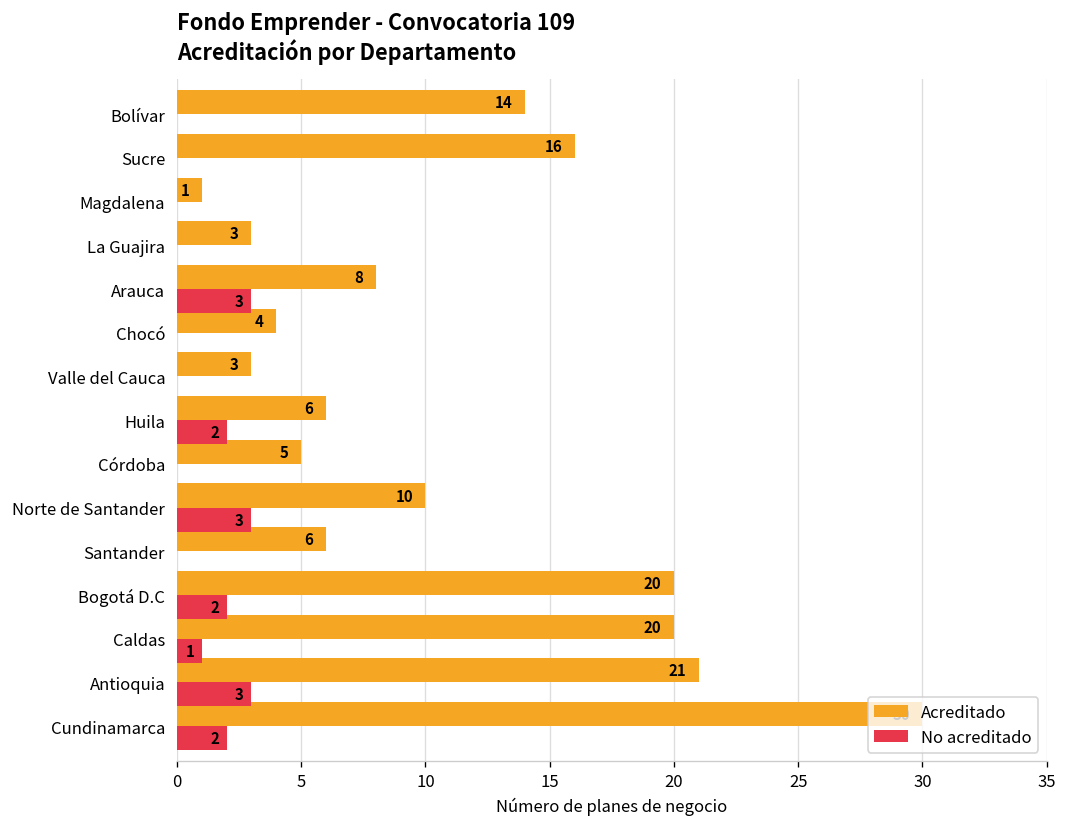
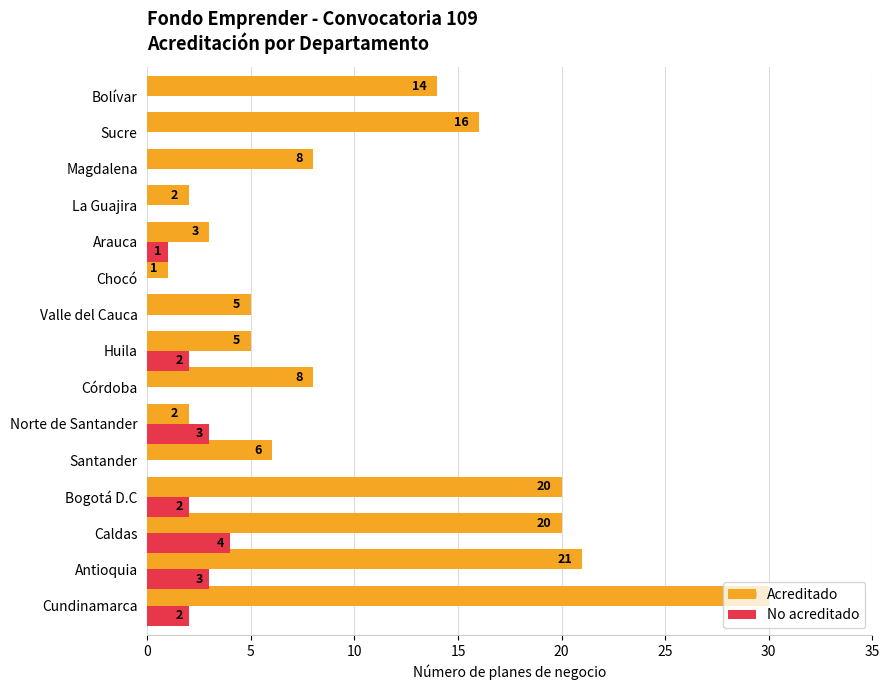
Acreditado, Magdalena: 1 -> 8
Acreditado, La Guajira: 3 -> 2
Acreditado, Arauca: 8 -> 3
No acreditado, Arauca: 3 -> 1
Acreditado, Chocó: 4 -> 1
Acreditado, Valle del Cauca: 3 -> 5
Acreditado, Huila: 6 -> 5
Acreditado, Córdoba: 5 -> 8
Acreditado, Norte de Santander: 10 -> 2
No acreditado, Caldas: 1 -> 4
